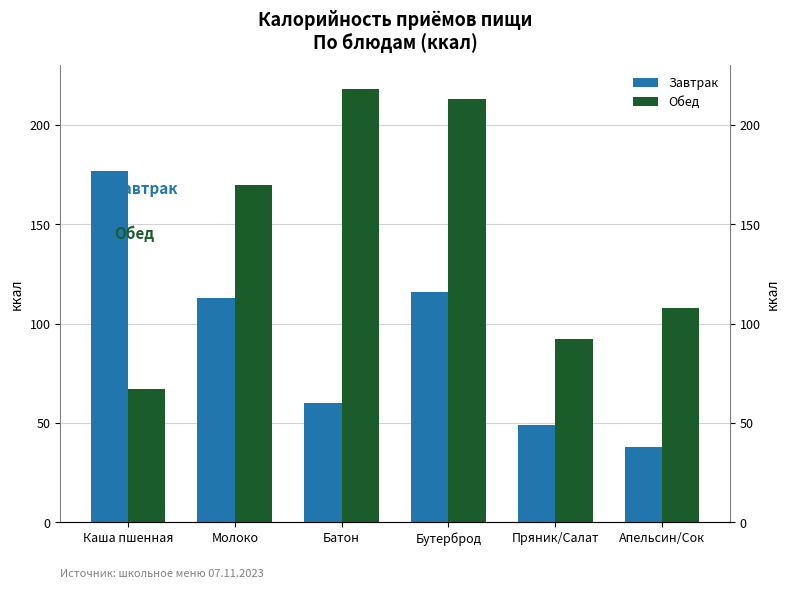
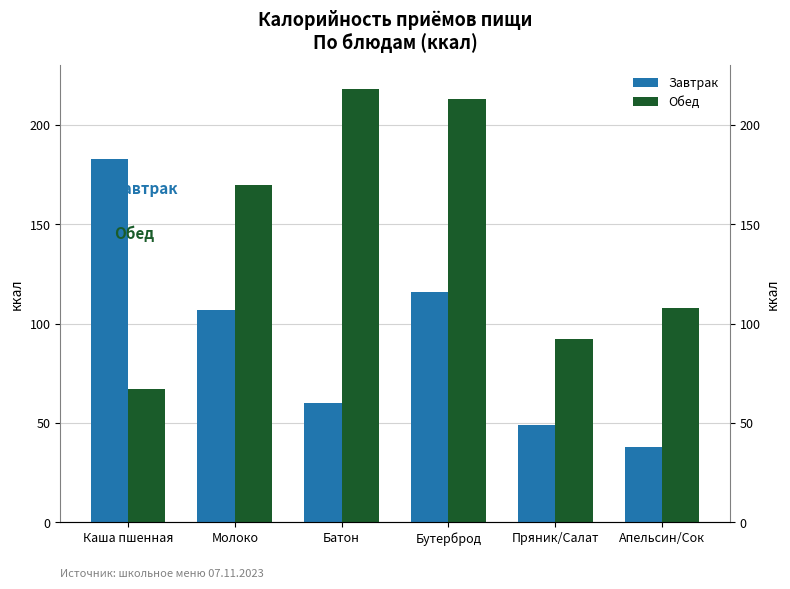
Завтрак, Каша пшенная: 177 -> 183
Завтрак, Молоко: 113 -> 107
